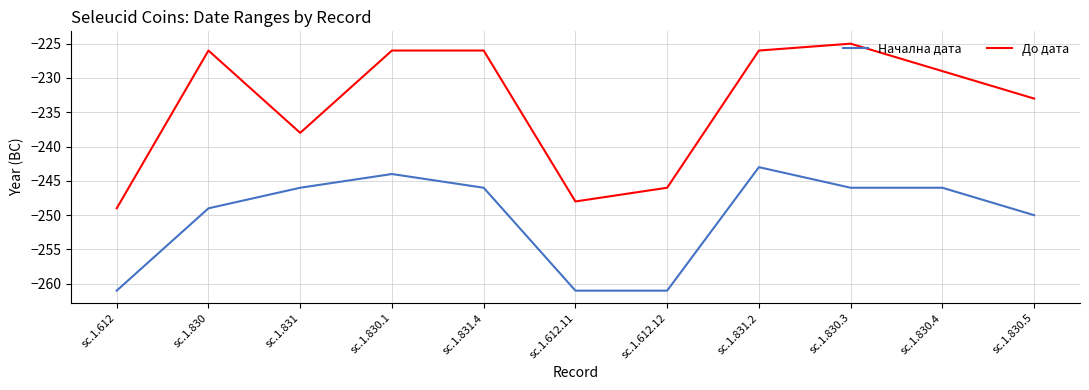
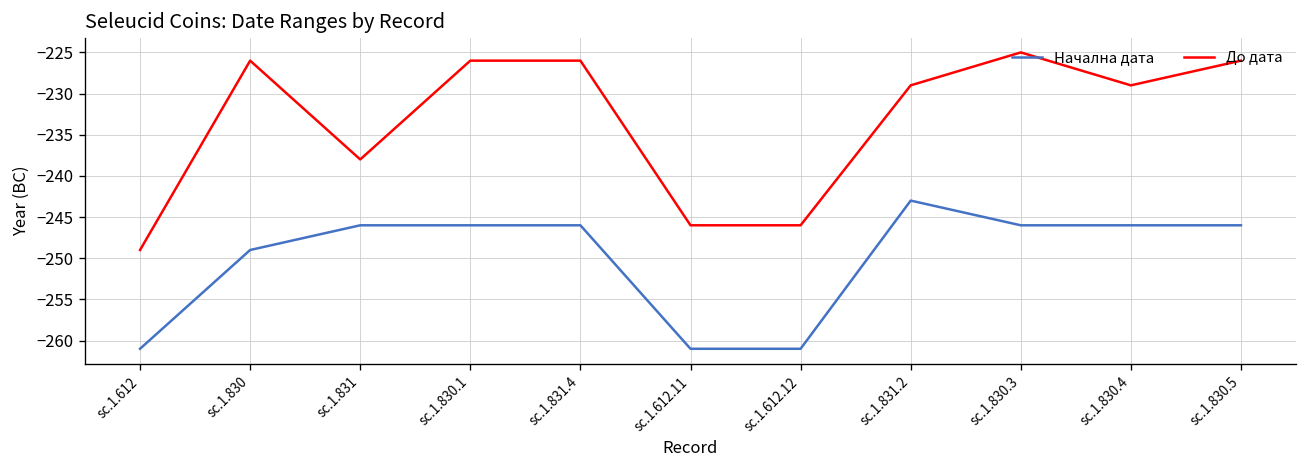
Начална дата, sc.1.830.1: -244 -> -246
До дата, sc.1.612.11: -248 -> -246
До дата, sc.1.831.2: -226 -> -229
Начална дата, sc.1.830.5: -250 -> -246
До дата, sc.1.830.5: -233 -> -226
